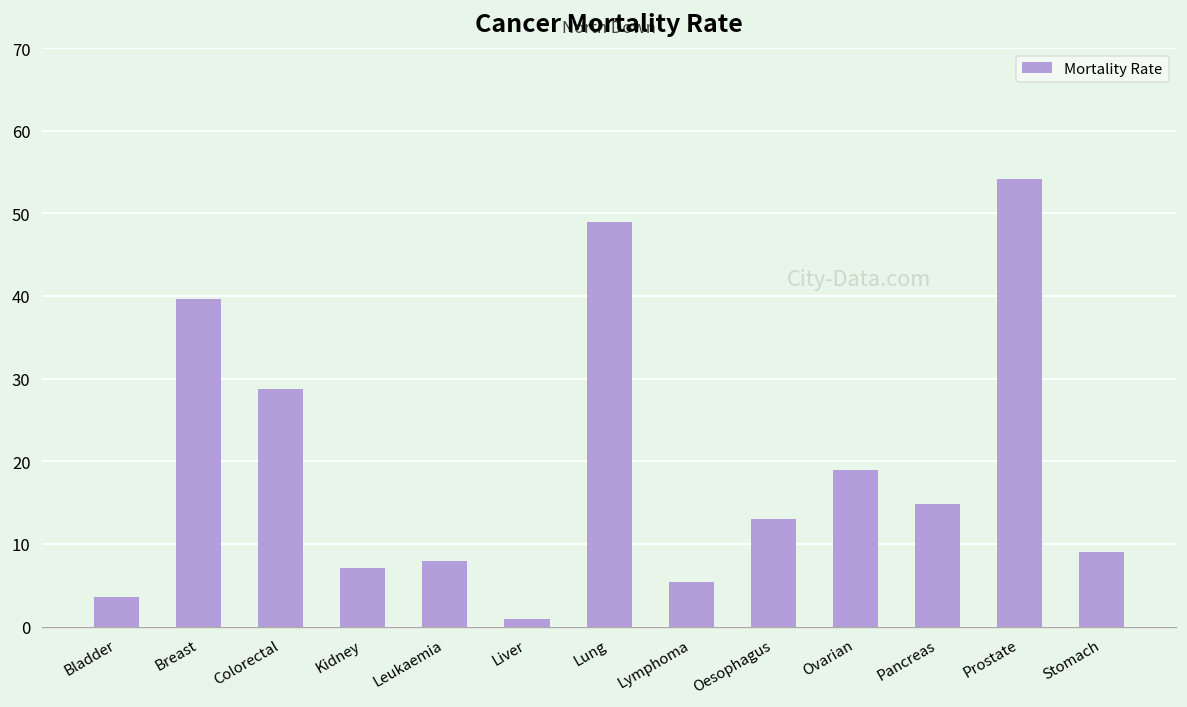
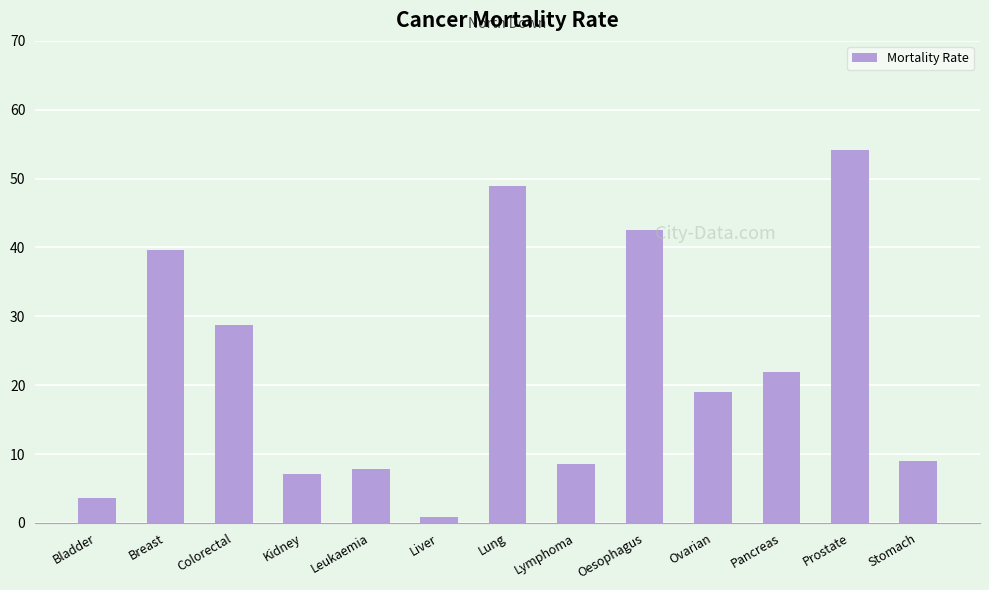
Lymphoma: 5 -> 9
Oesophagus: 13 -> 43
Pancreas: 15 -> 22
